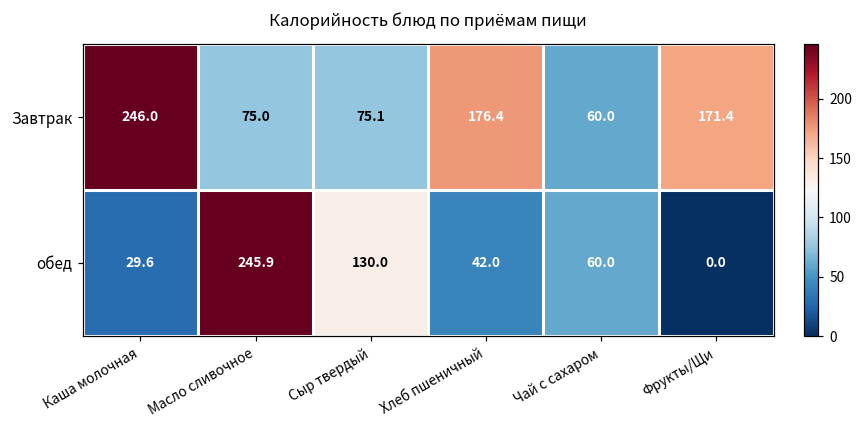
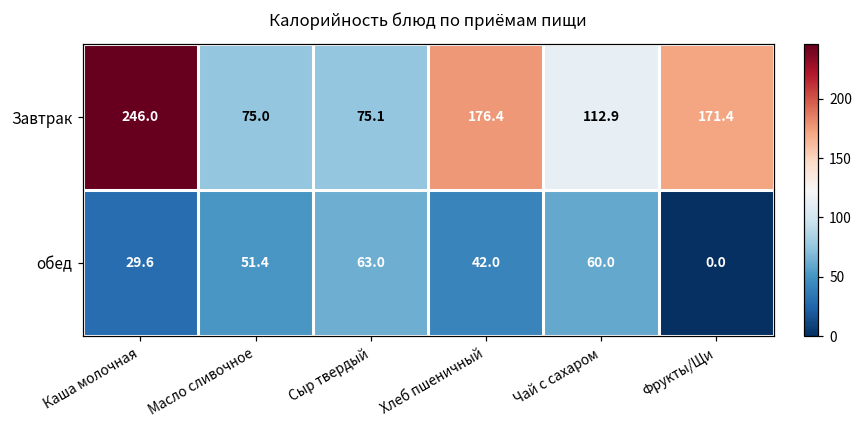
Завтрак, Чай с сахаром: 60.0 -> 112.9
обед, Масло сливочное: 245.9 -> 51.4
обед, Сыр твердый: 130.0 -> 63.0
